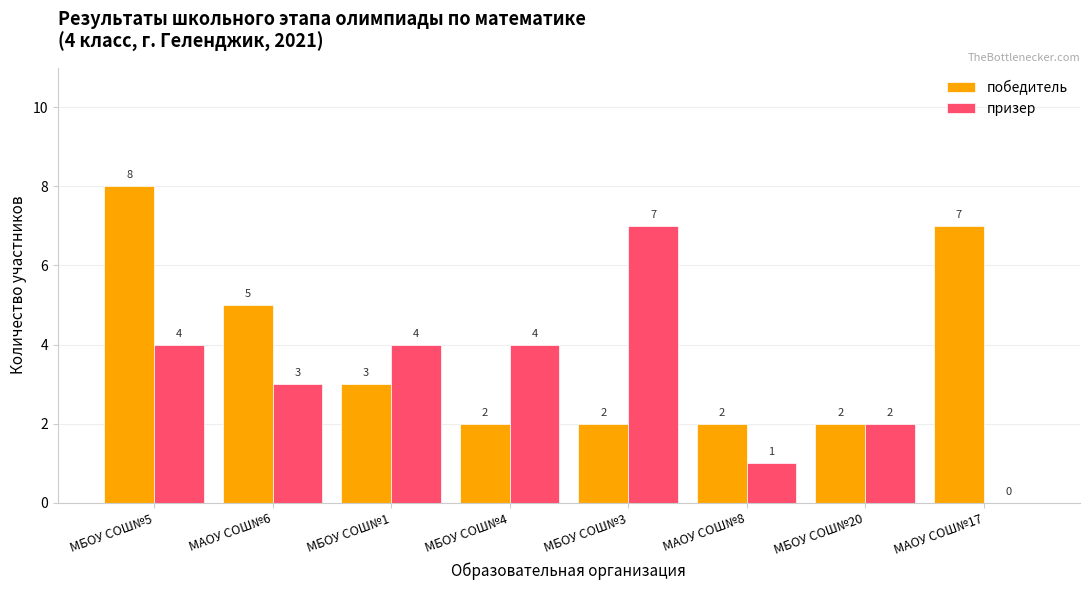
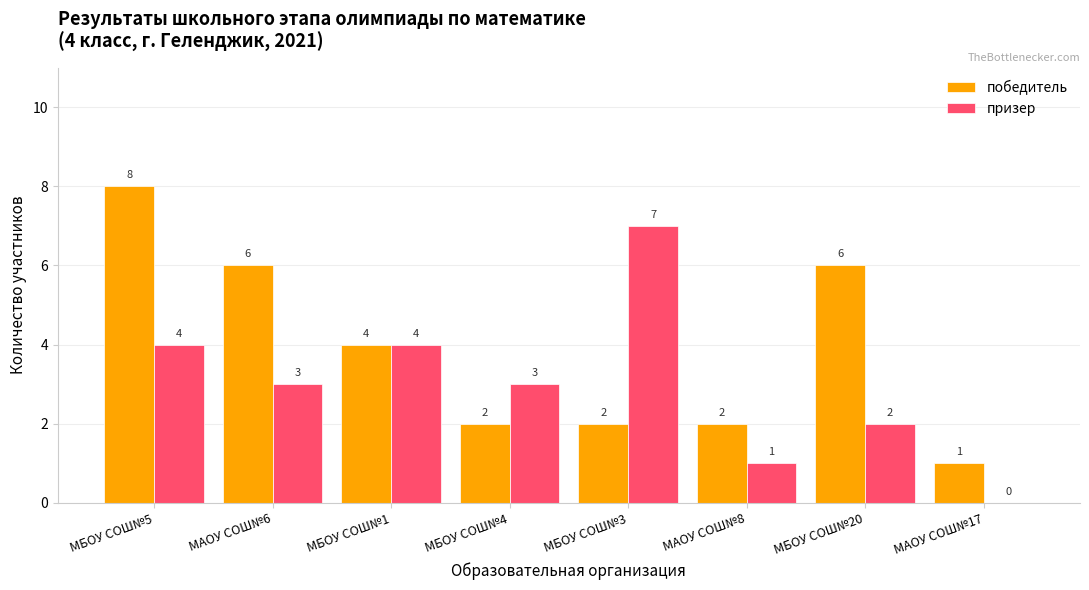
победитель, МАОУ СОШ№6: 5 -> 6
победитель, МБОУ СОШ№1: 3 -> 4
призер, МБОУ СОШ№4: 4 -> 3
победитель, МБОУ СОШ№20: 2 -> 6
победитель, МАОУ СОШ№17: 7 -> 1
